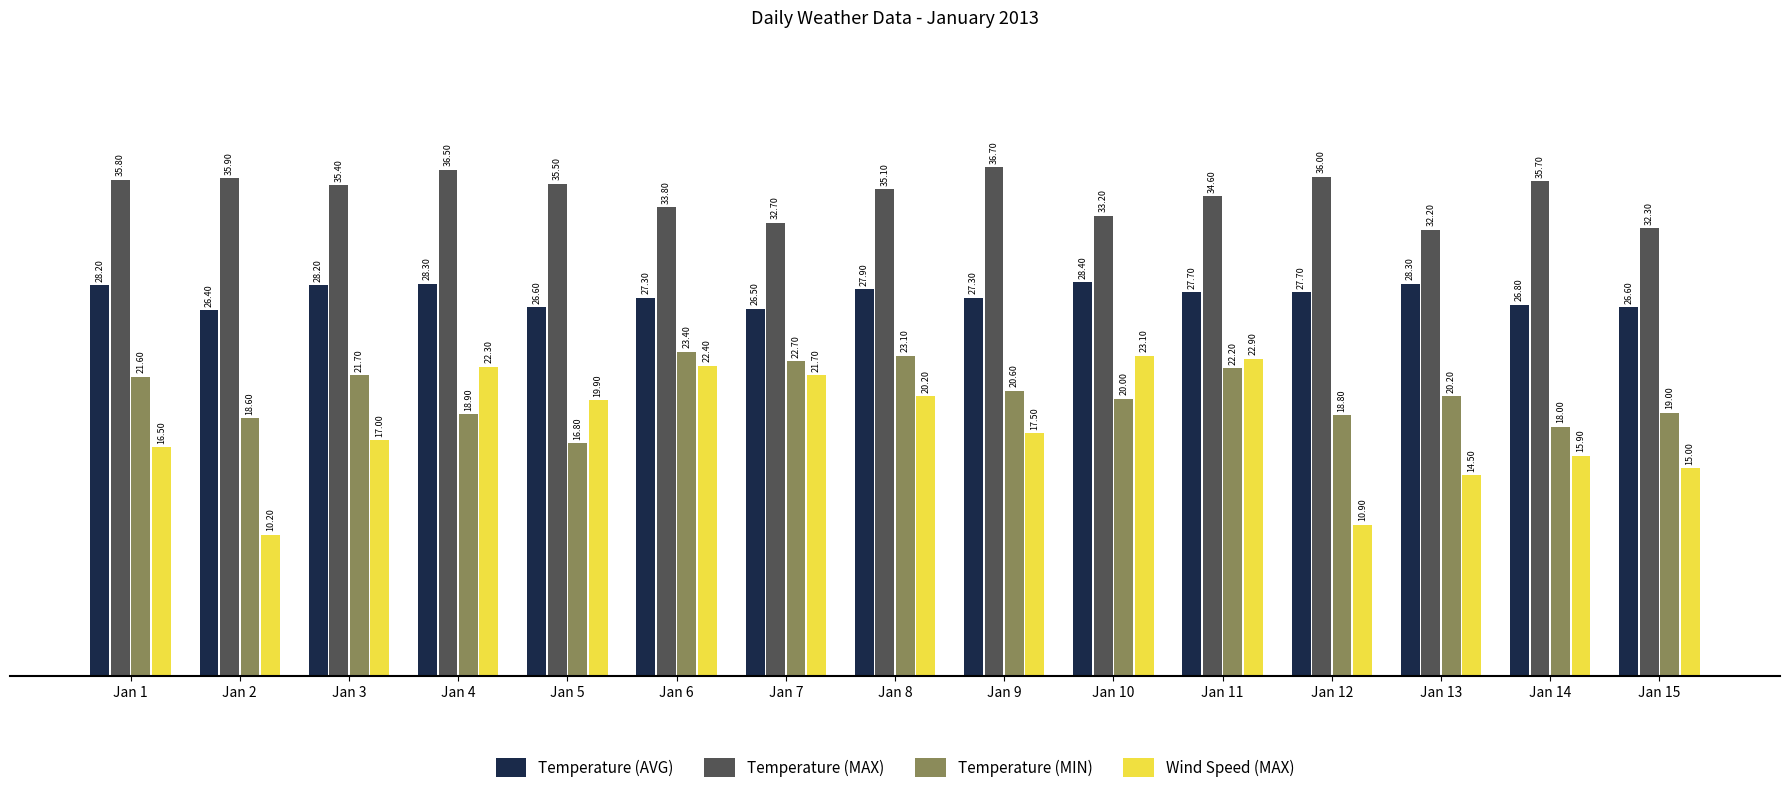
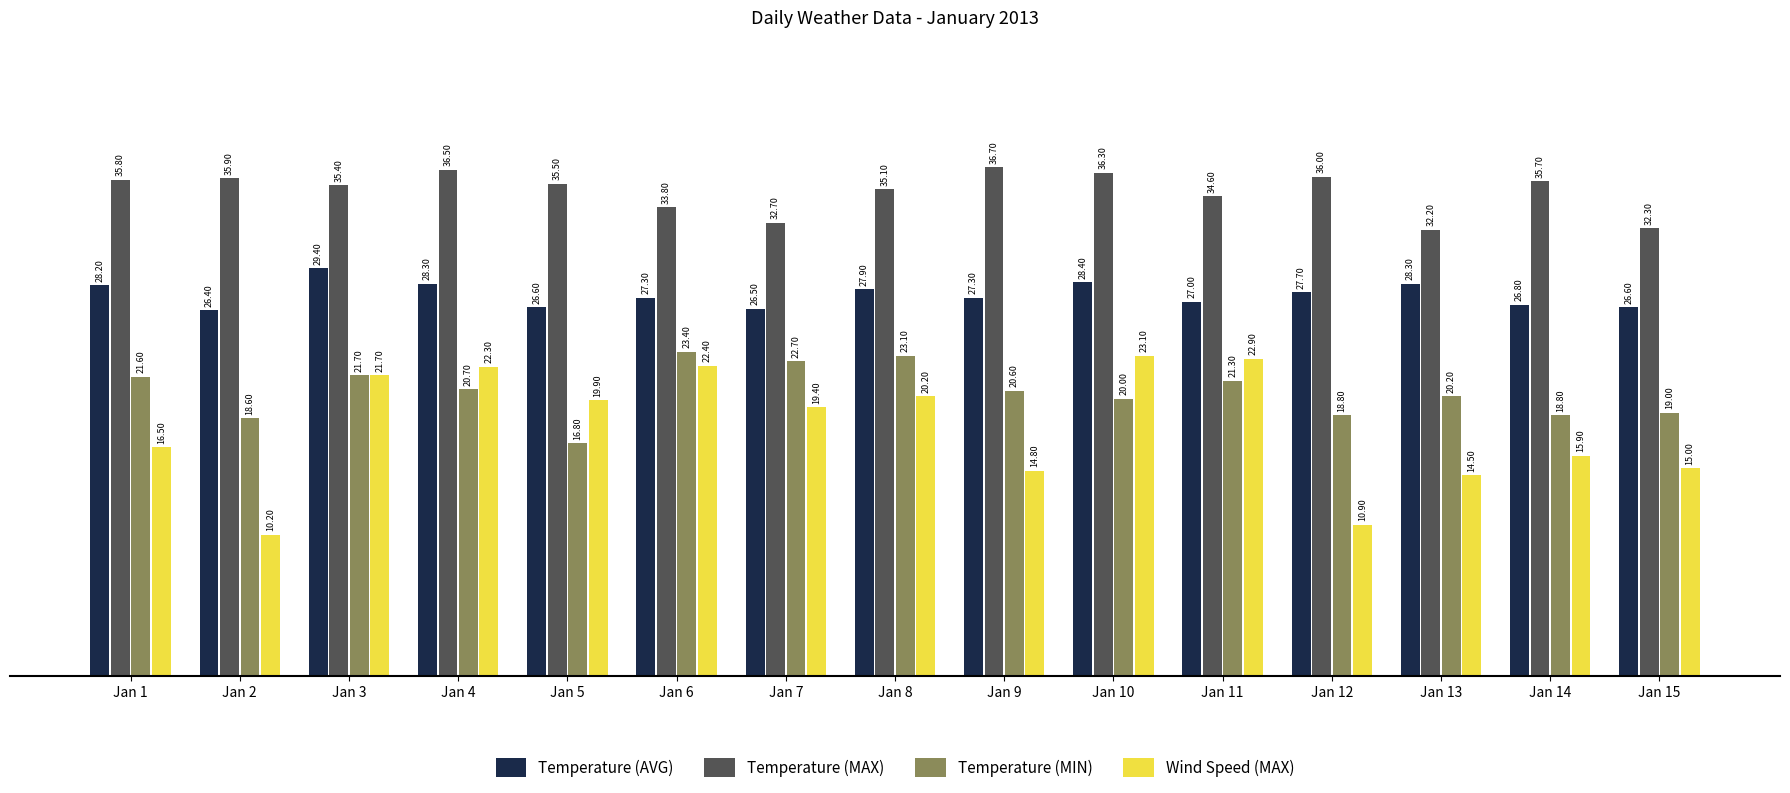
Temperature (AVG), Jan 3: 28.20 -> 29.40
Wind Speed (MAX), Jan 3: 17.00 -> 21.70
Temperature (MIN), Jan 4: 18.90 -> 20.70
Wind Speed (MAX), Jan 7: 21.70 -> 19.40
Wind Speed (MAX), Jan 9: 17.50 -> 14.80
Temperature (MAX), Jan 10: 33.20 -> 36.30
Temperature (AVG), Jan 11: 27.70 -> 27.00
Temperature (MIN), Jan 11: 22.20 -> 21.30
Temperature (MIN), Jan 14: 18.00 -> 18.80
